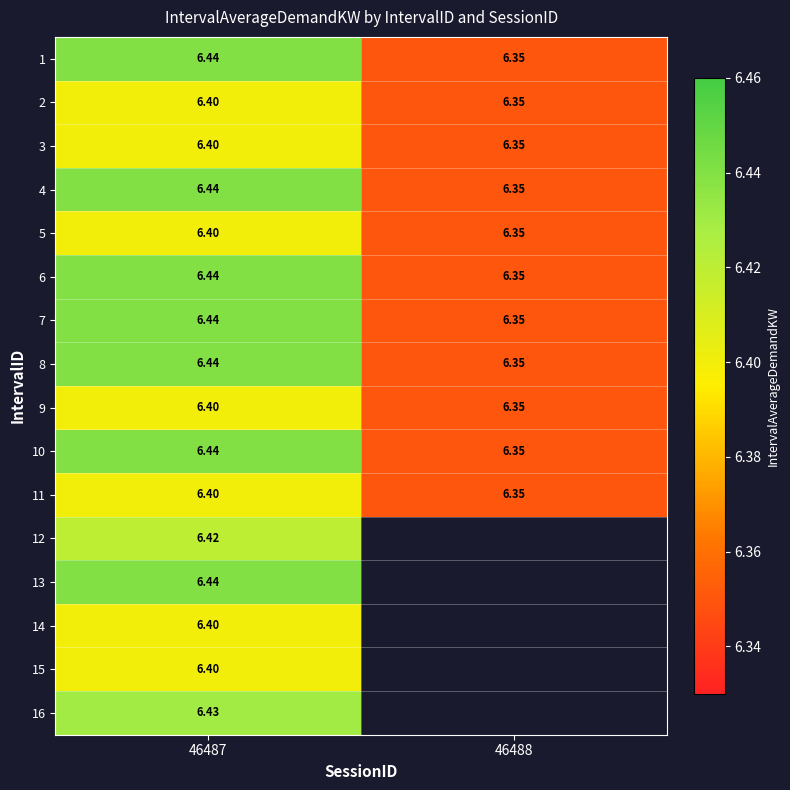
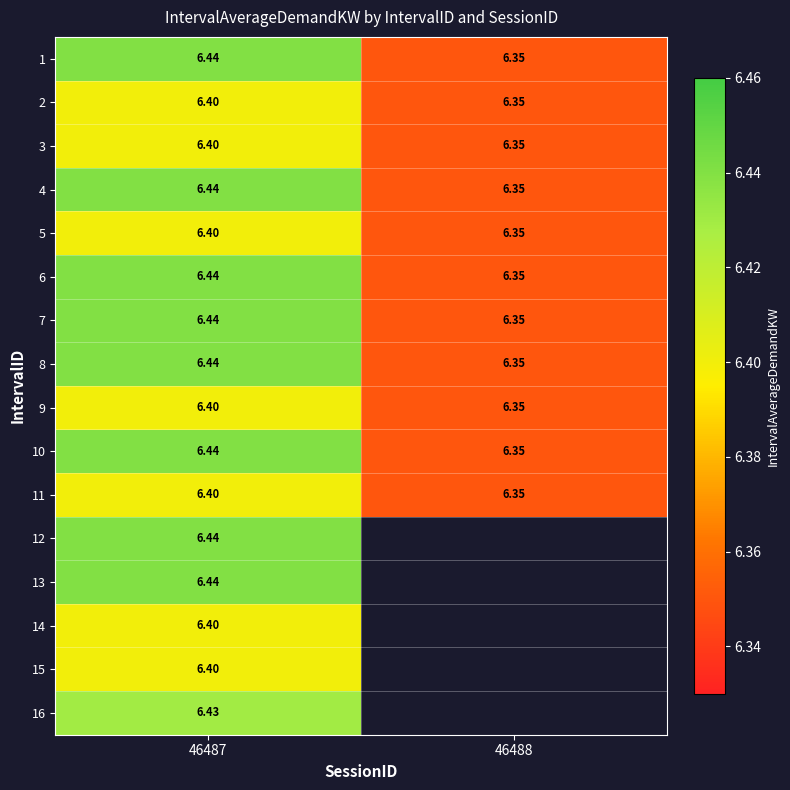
12, 46487: 6.42 -> 6.44
